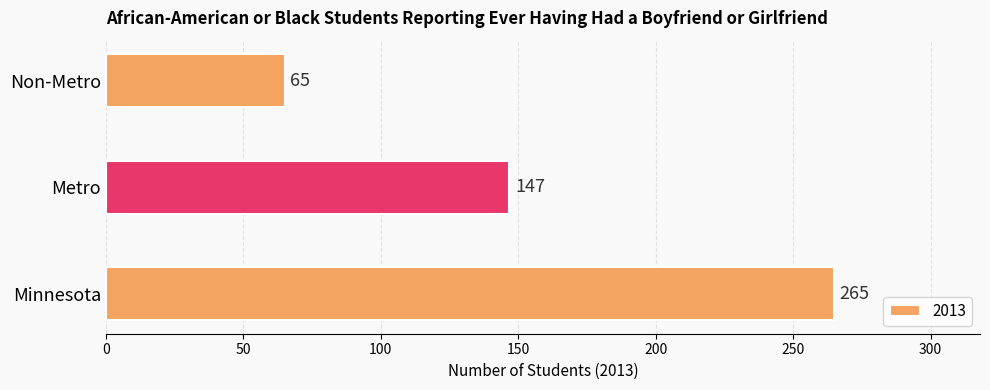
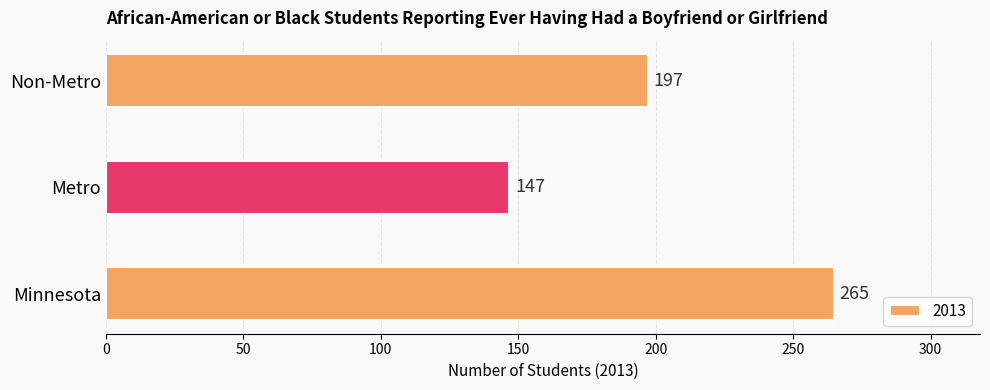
Non-Metro: 65 -> 197
